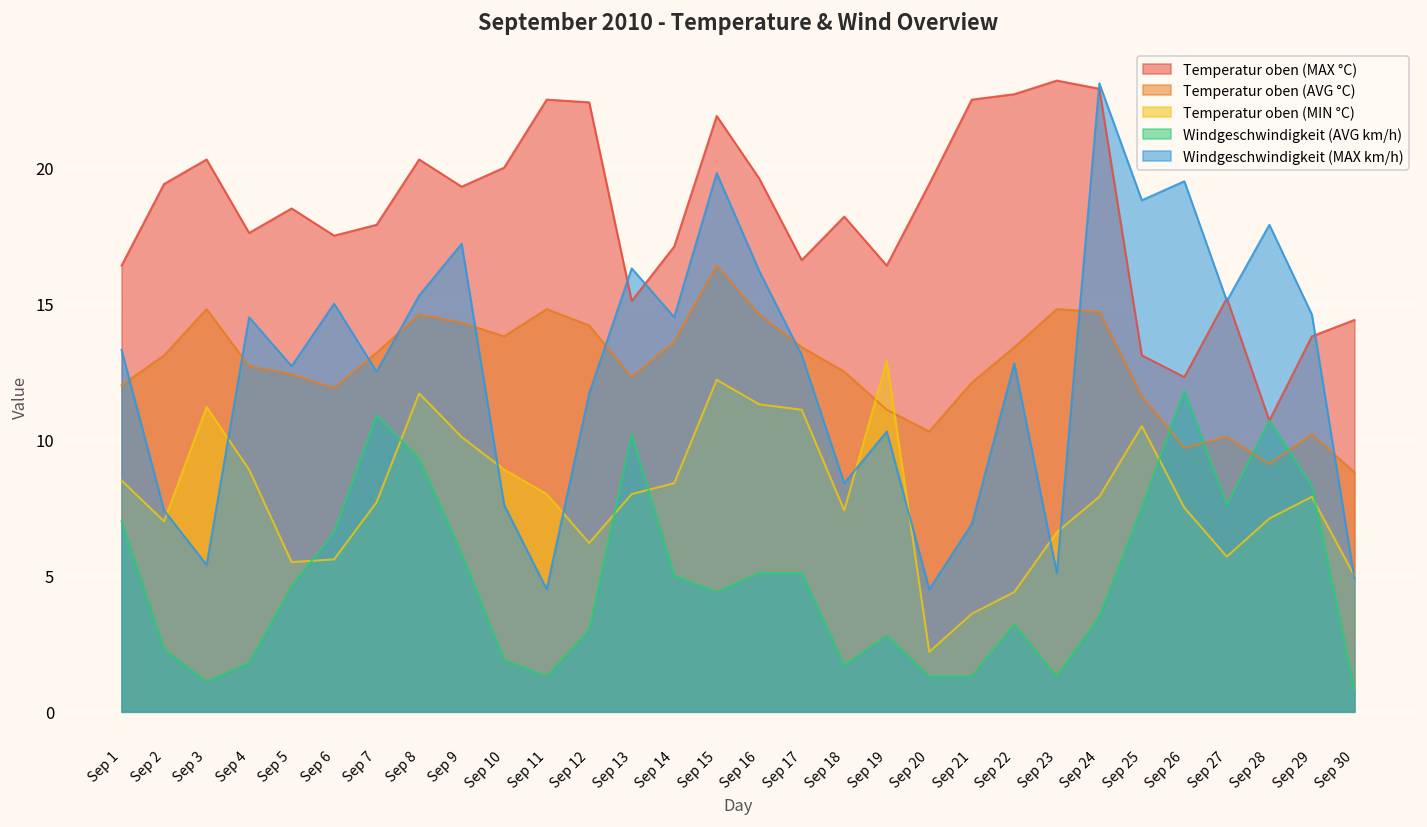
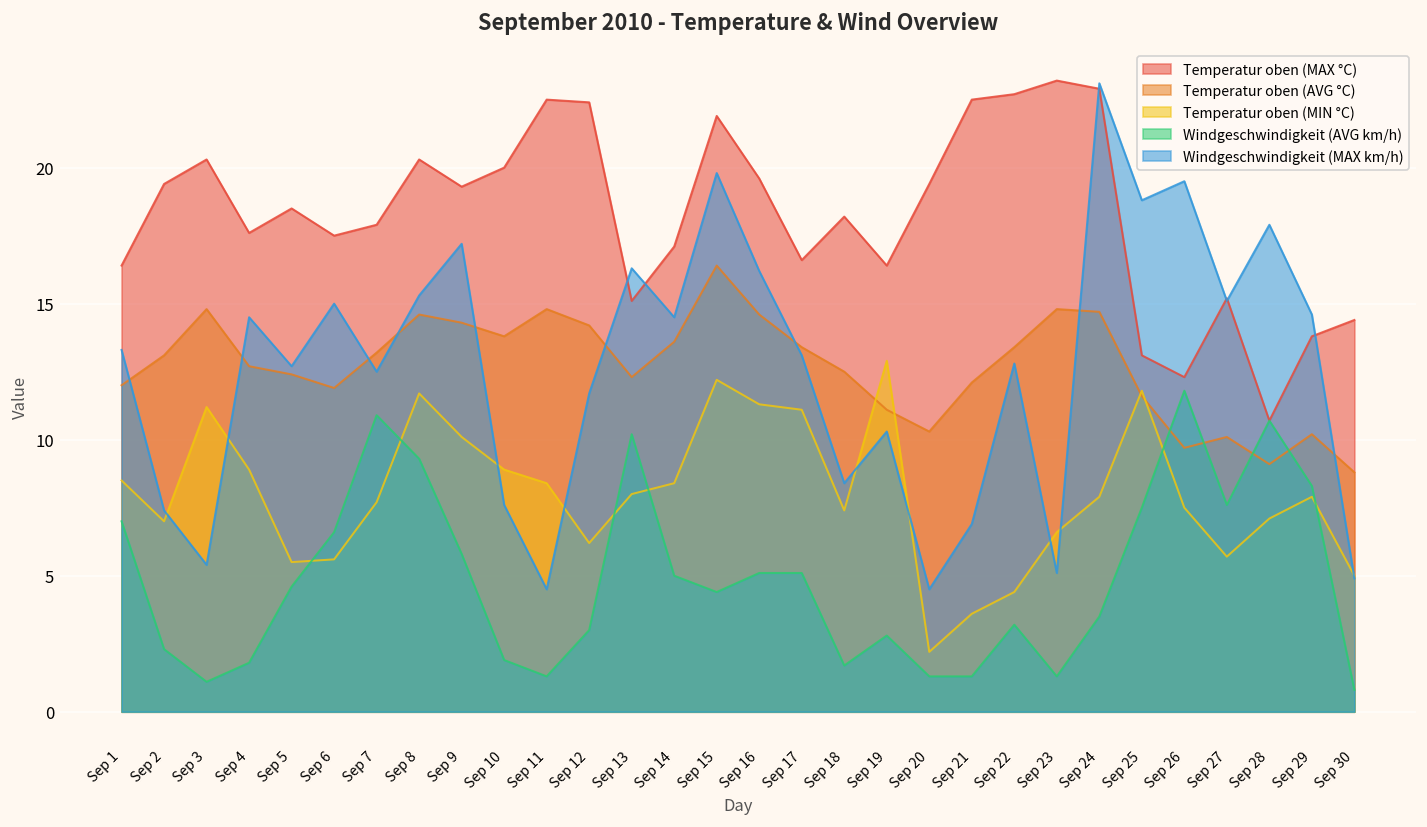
Temperatur oben (MIN °C), Sep 11: 8.0 -> 8.4
Temperatur oben (MIN °C), Sep 25: 10.5 -> 11.8
